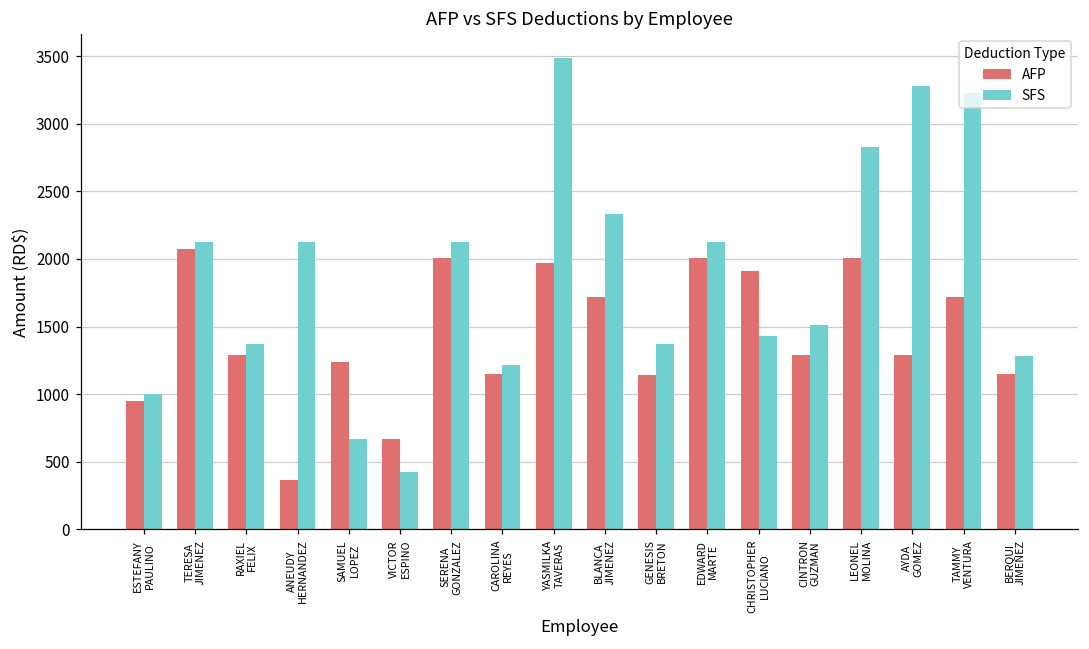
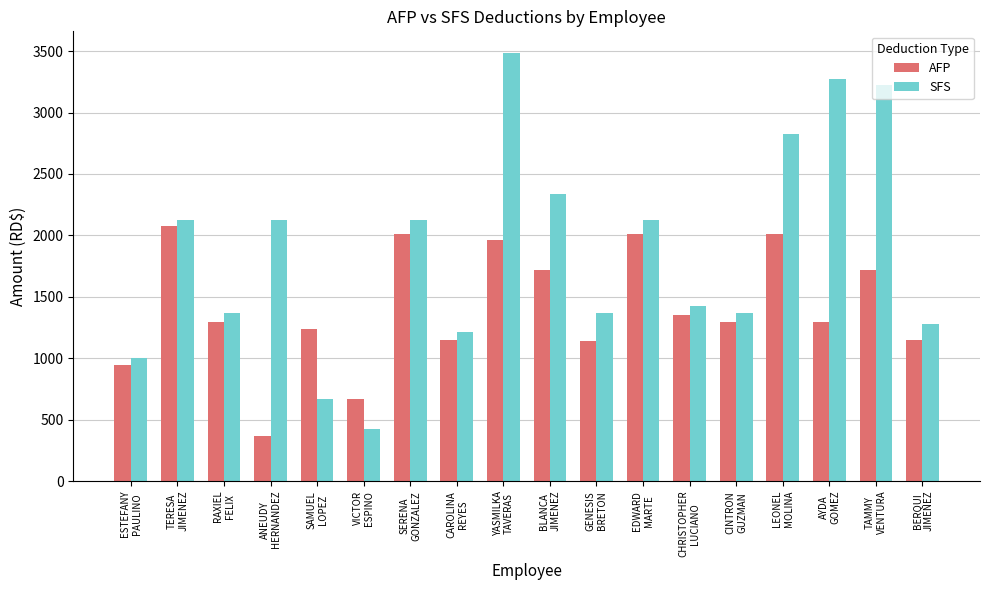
AFP, CHRISTOPHER LUCIANO: 1910 -> 1350
SFS, CINTRON GUZMAN: 1510 -> 1370
